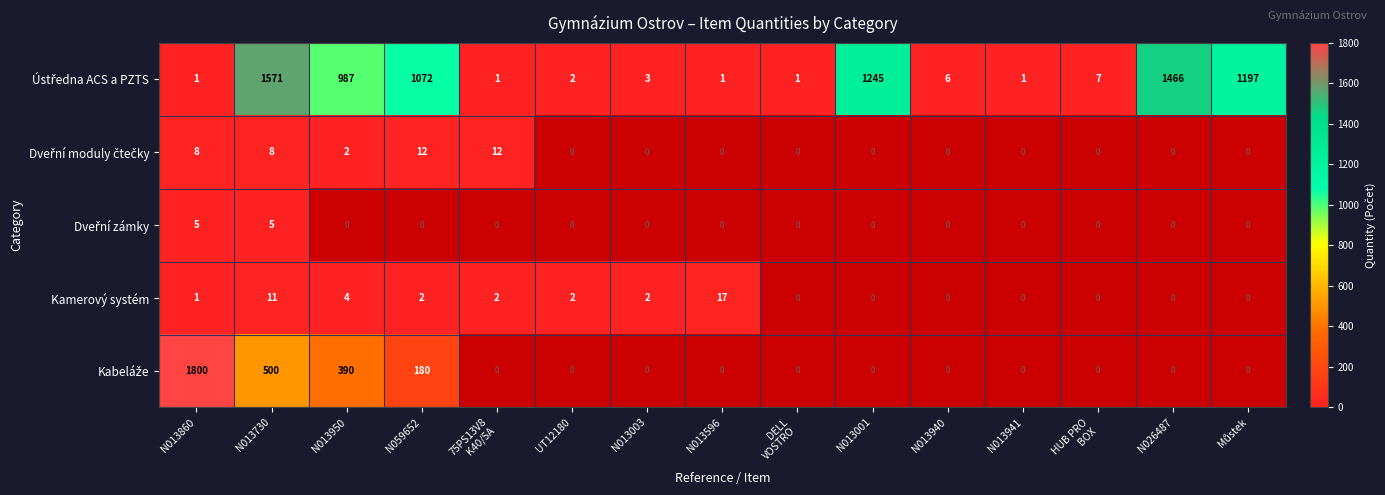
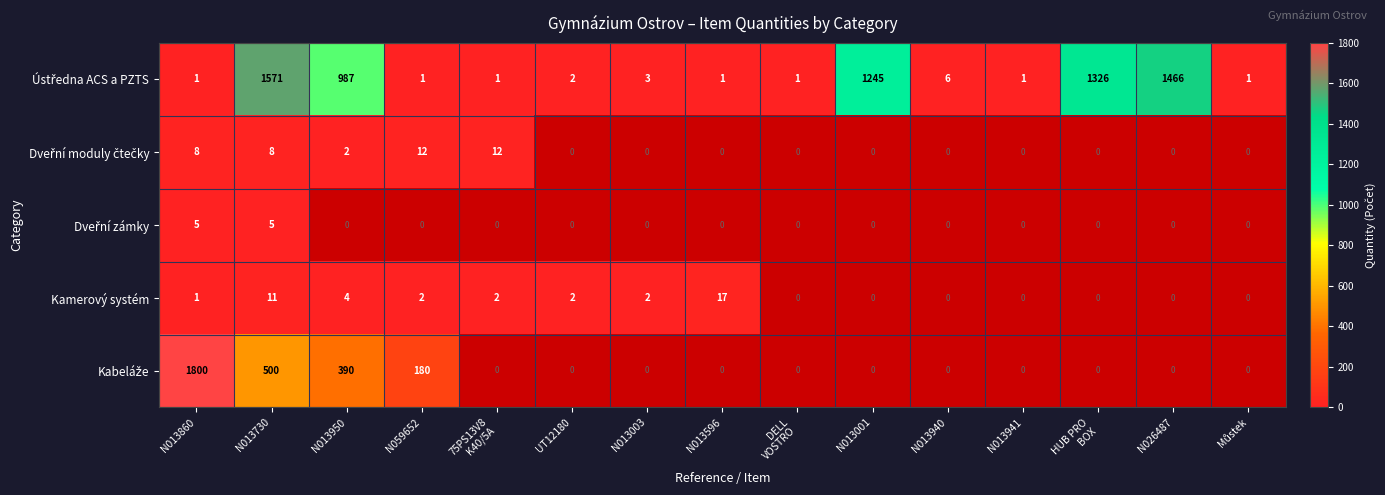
Ústředna ACS a PZTS, N059652: 1072 -> 1
Ústředna ACS a PZTS, HUB PRO BOX: 7 -> 1326
Ústředna ACS a PZTS, Můstek: 1197 -> 1
